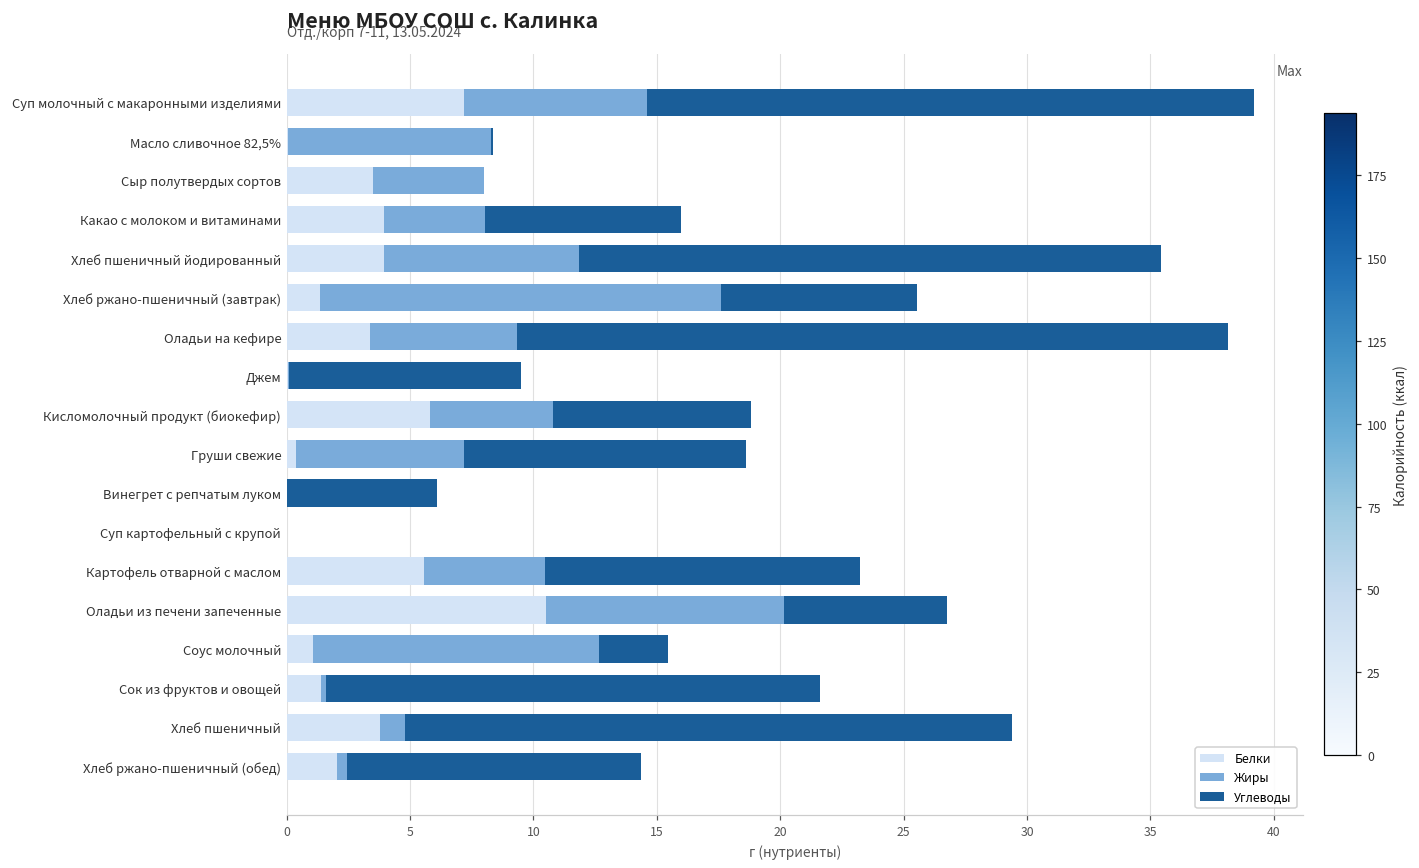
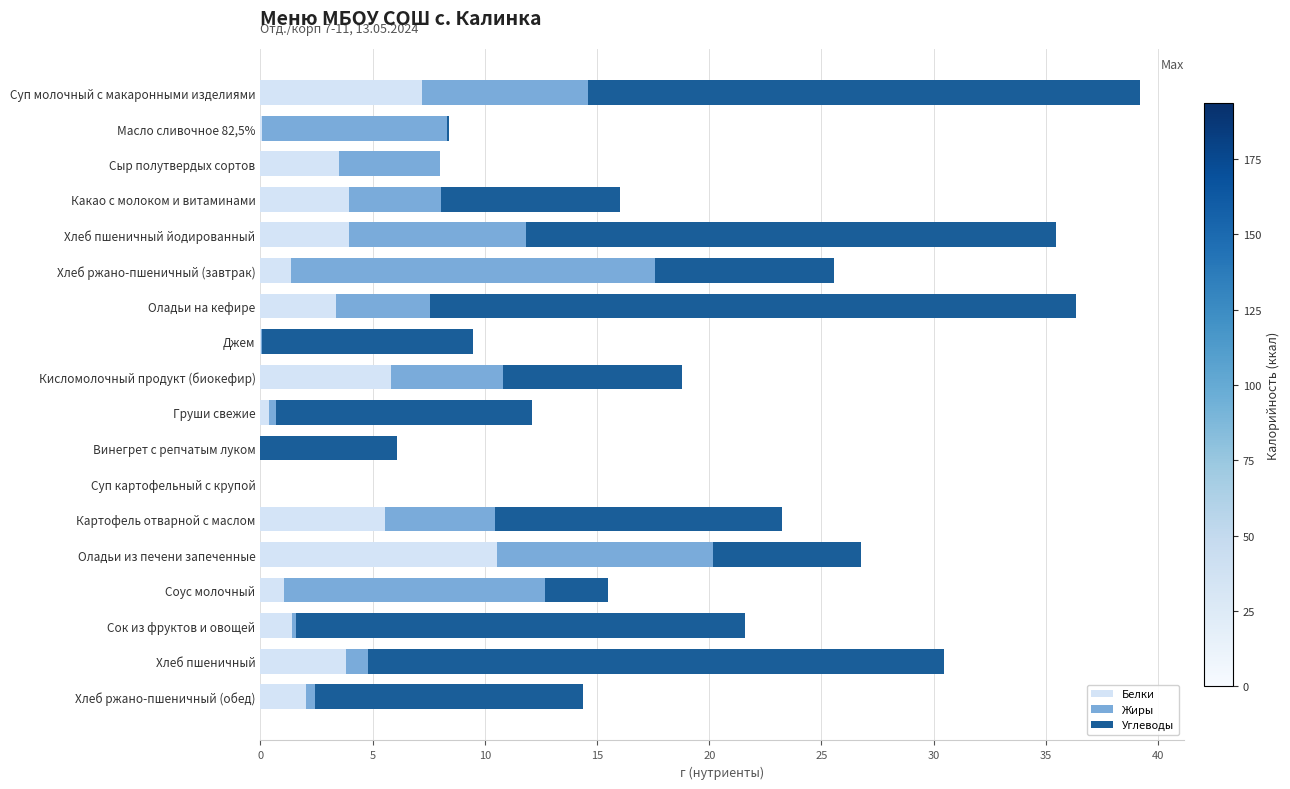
Жиры, Оладьи на кефире: 6.0 -> 4.2
Жиры, Груши свежие: 6.8 -> 0.3
Углеводы, Хлеб пшеничный: 24.6 -> 25.6
